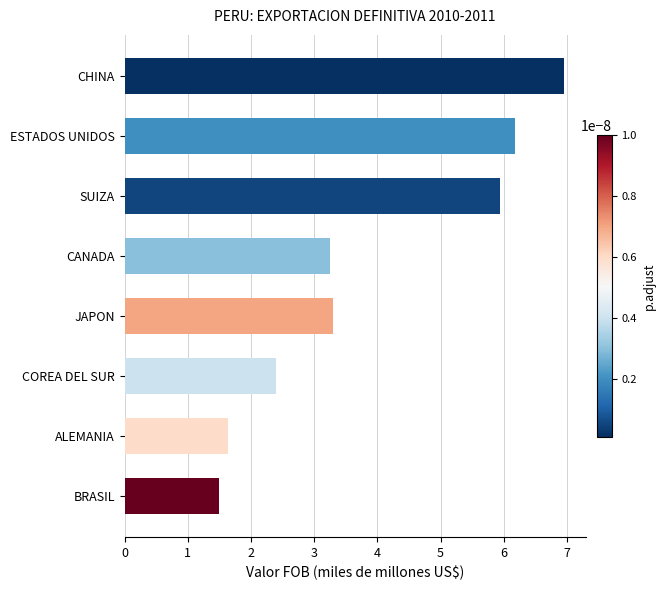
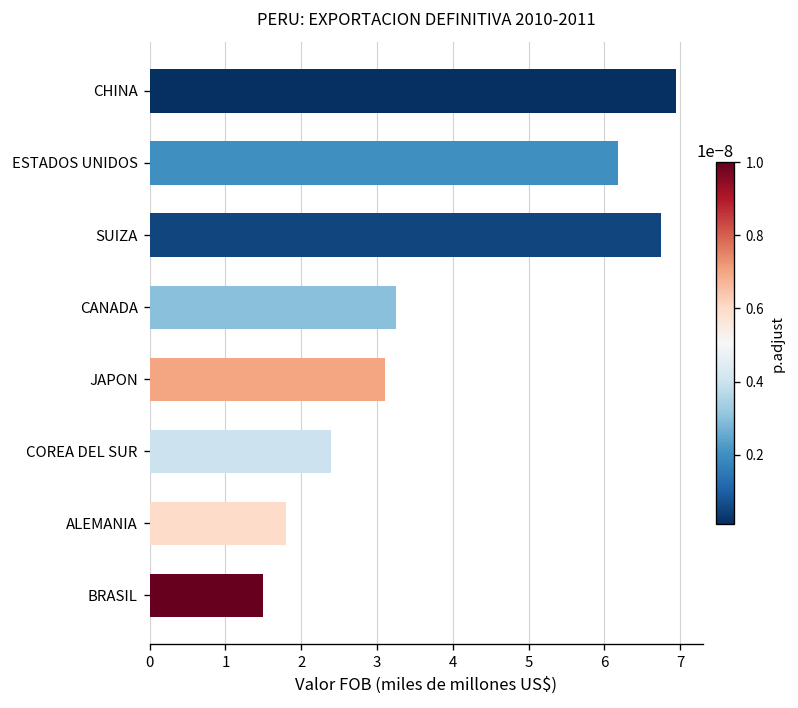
SUIZA: 5.9 -> 6.8
JAPON: 3.3 -> 3.1
ALEMANIA: 1.6 -> 1.8
